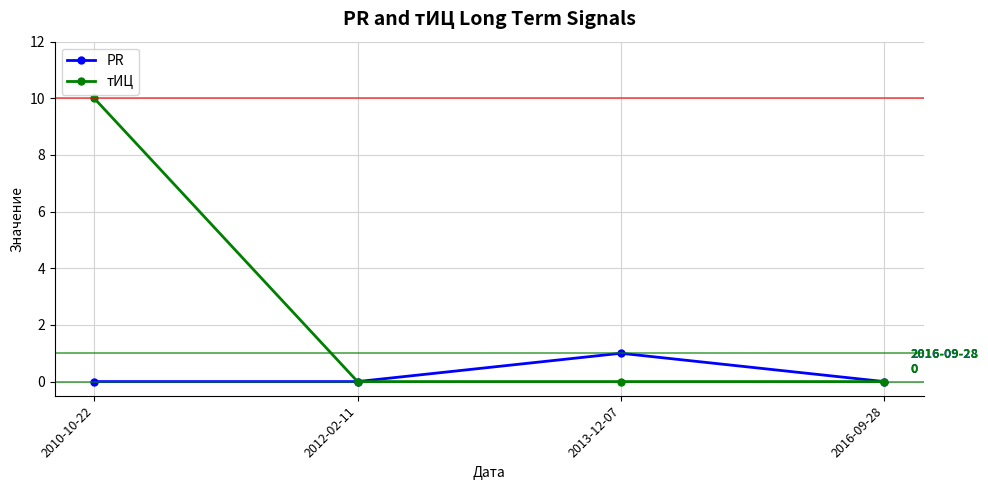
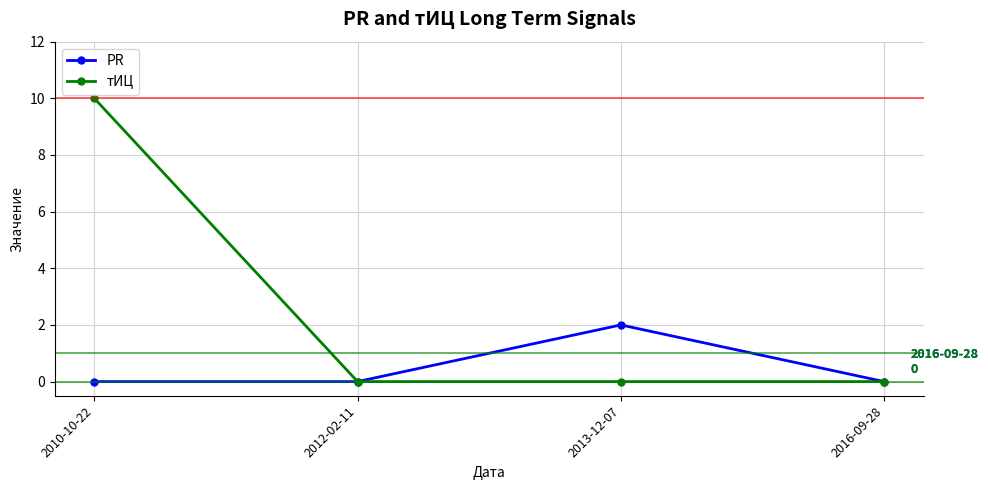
PR, 2013-12-07: 1 -> 2
